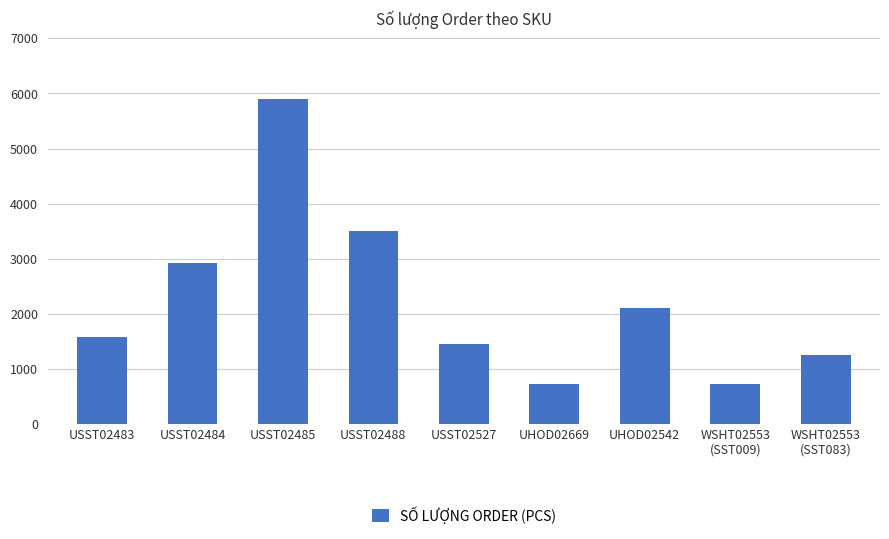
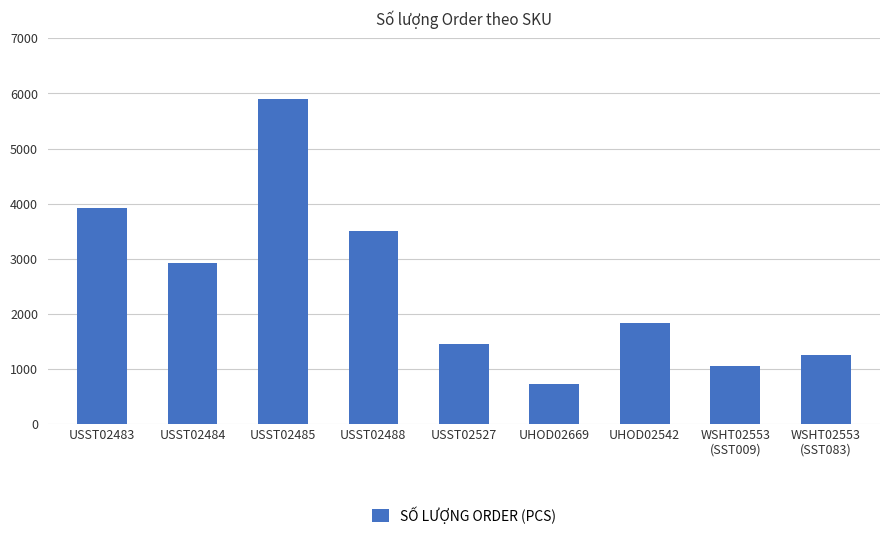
USST02483: 1600 -> 3900
UHOD02542: 2100 -> 1800
WSHT02553 (SST009): 700 -> 1100
